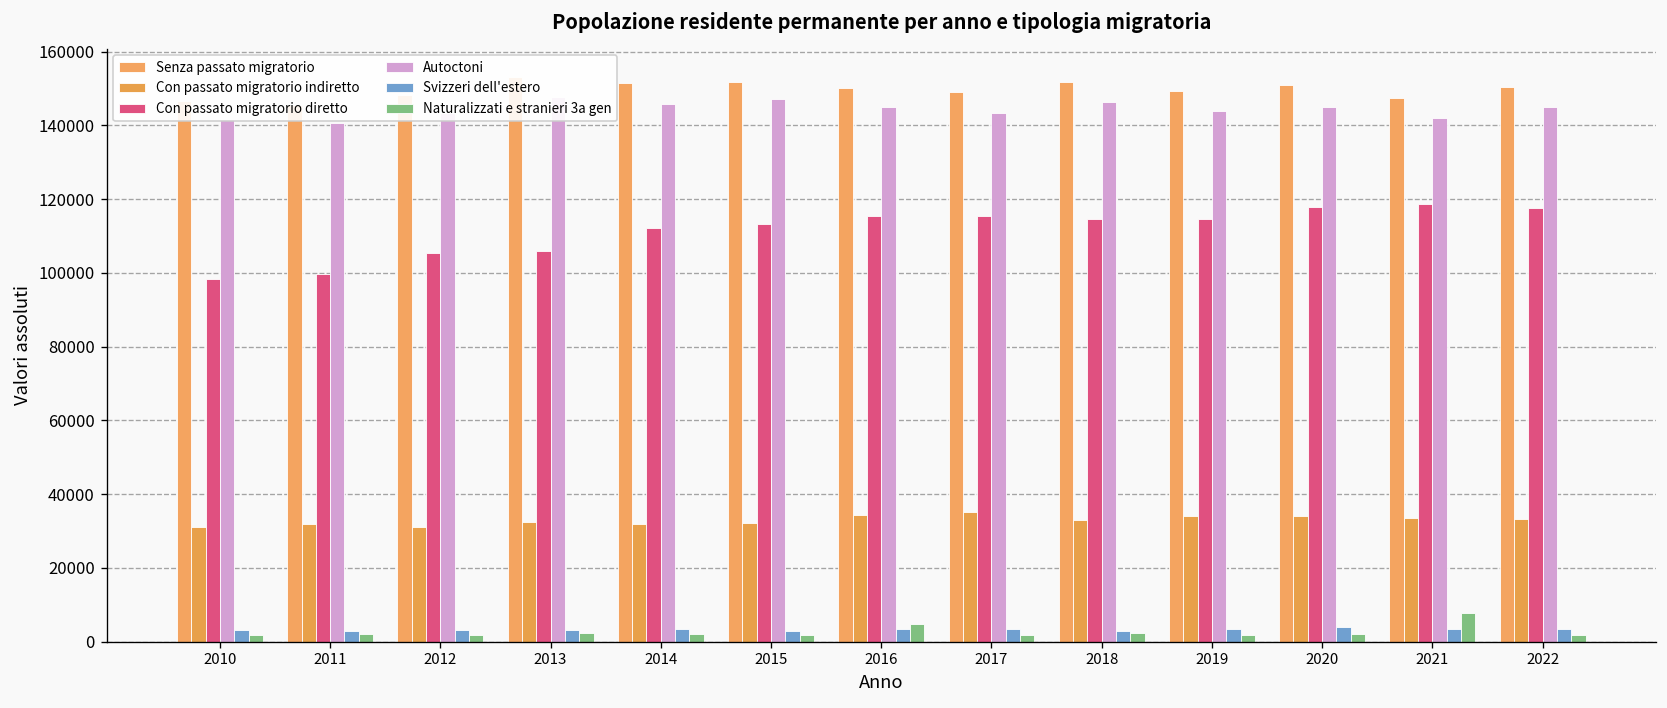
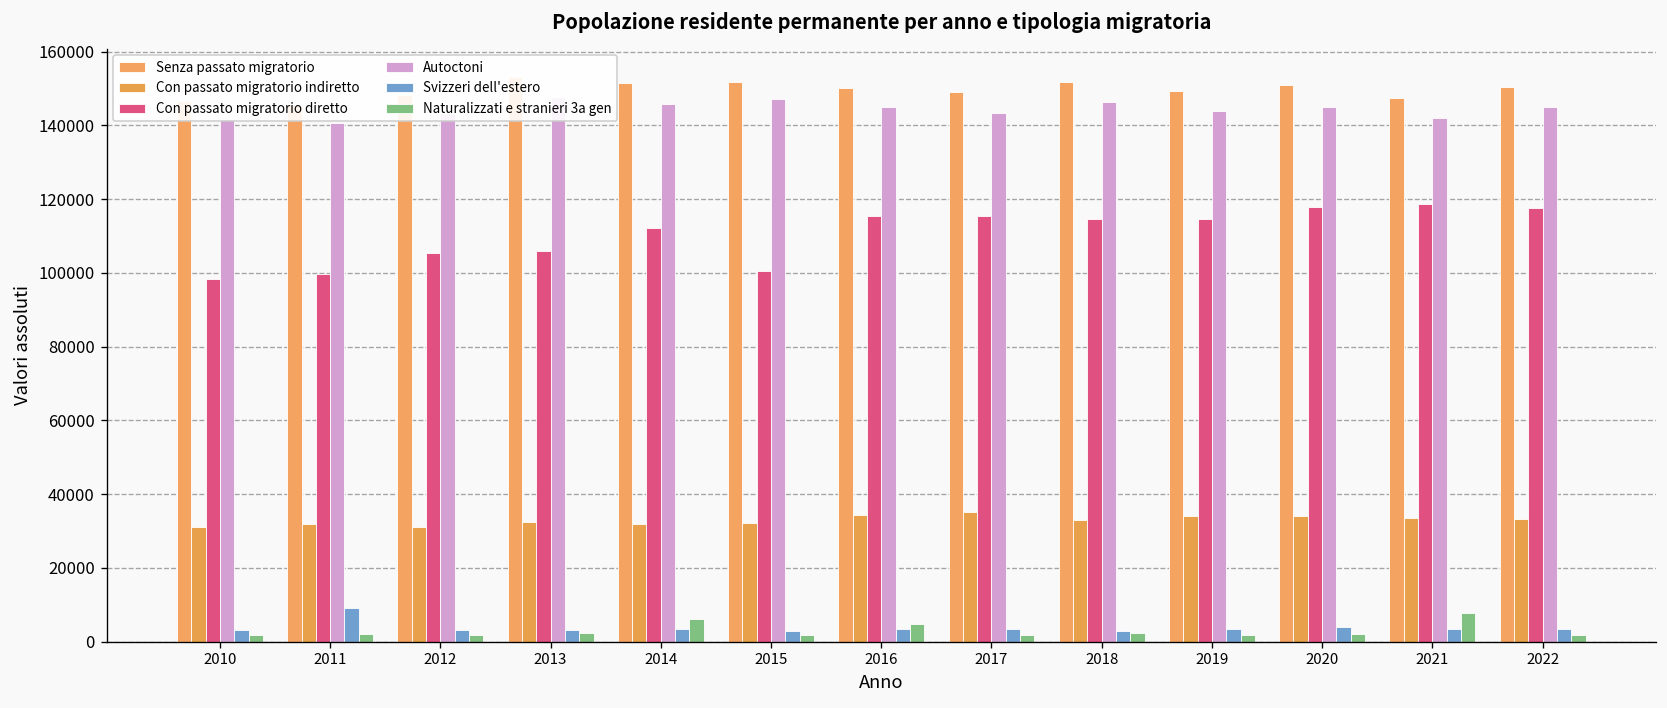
Svizzeri dell'estero, 2011: 3000 -> 9000
Naturalizzati e stranieri 3a gen, 2014: 2000 -> 6000
Con passato migratorio diretto, 2015: 113000 -> 101000
